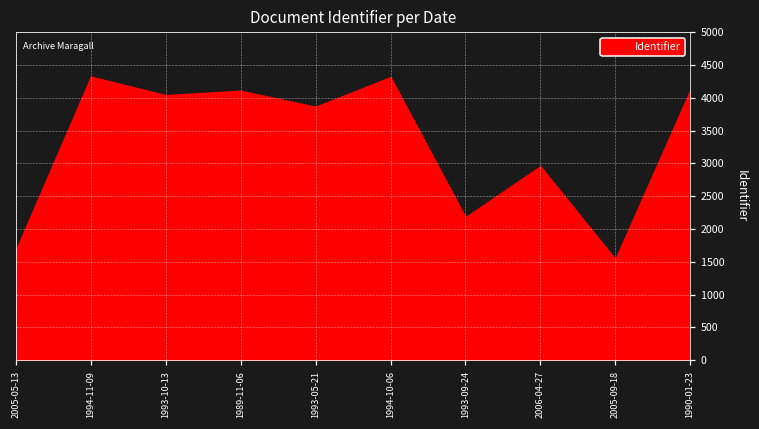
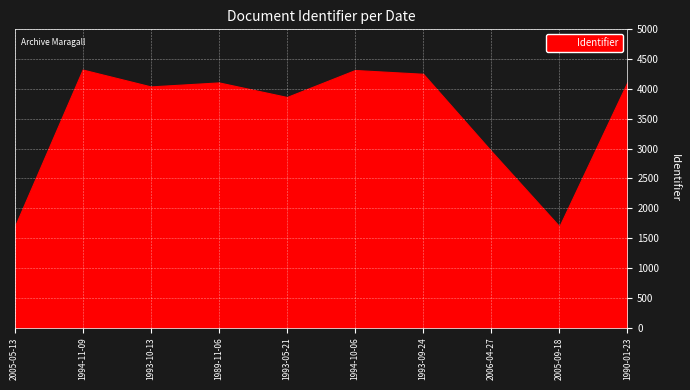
1993-09-24: 2200 -> 4300
2005-09-18: 1500 -> 1700
